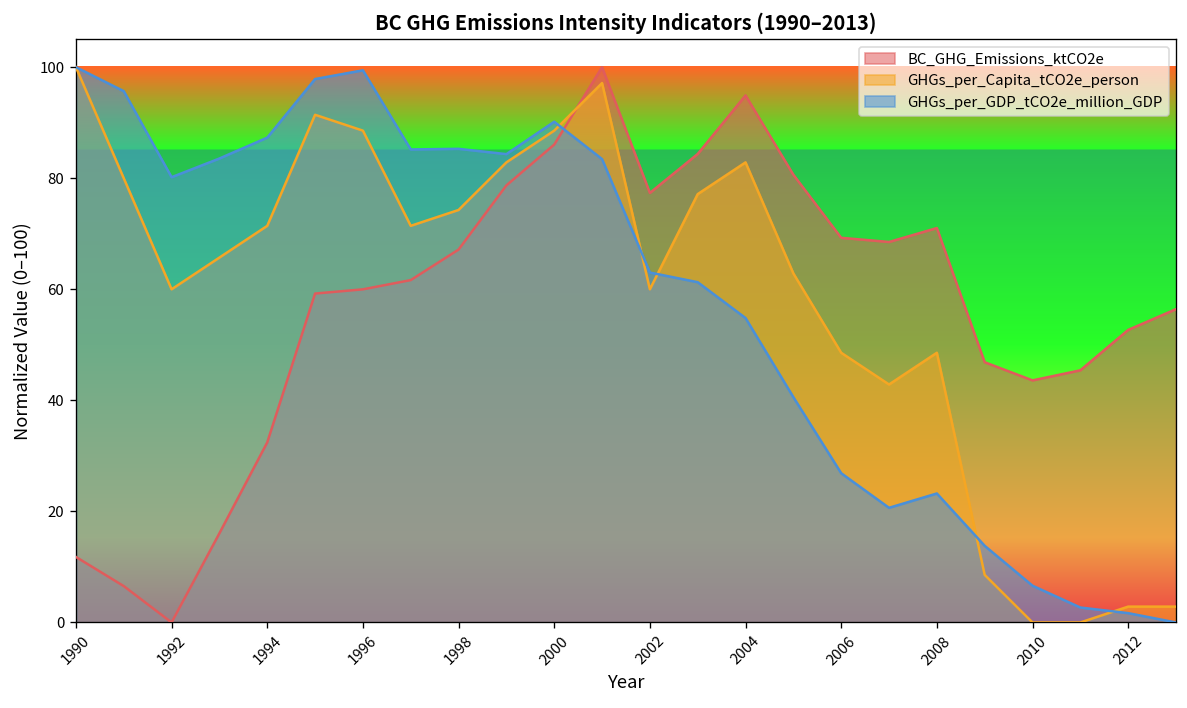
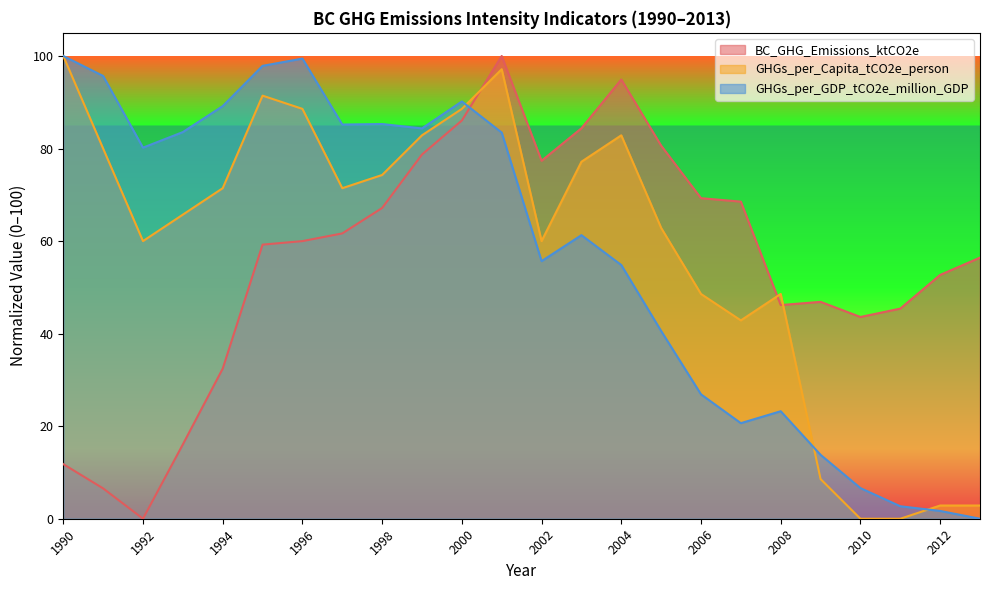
GHGs_per_GDP_tCO2e_million_GDP, 1994: 87 -> 89
GHGs_per_GDP_tCO2e_million_GDP, 2002: 63 -> 56
BC_GHG_Emissions_ktCO2e, 2008: 71 -> 46
